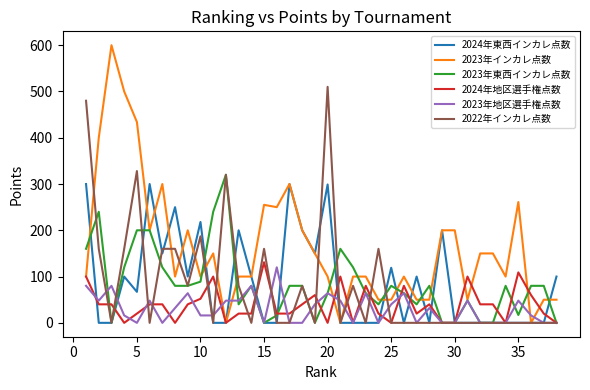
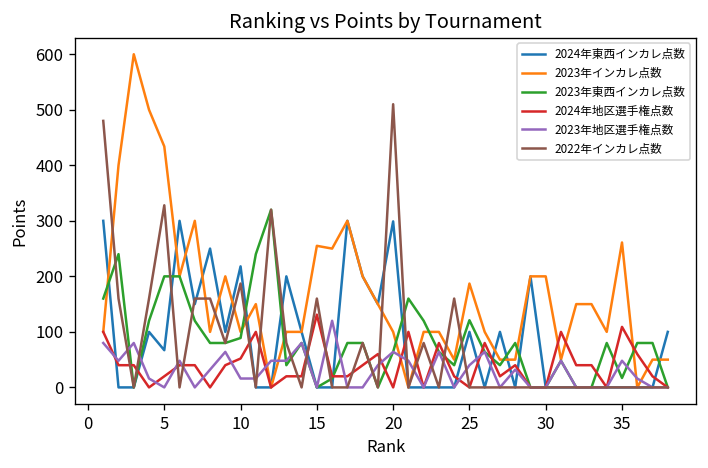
2024年東西インカレ点数, 25: 120 -> 100
2023年インカレ点数, 25: 50 -> 190
2023年東西インカレ点数, 25: 80 -> 120
